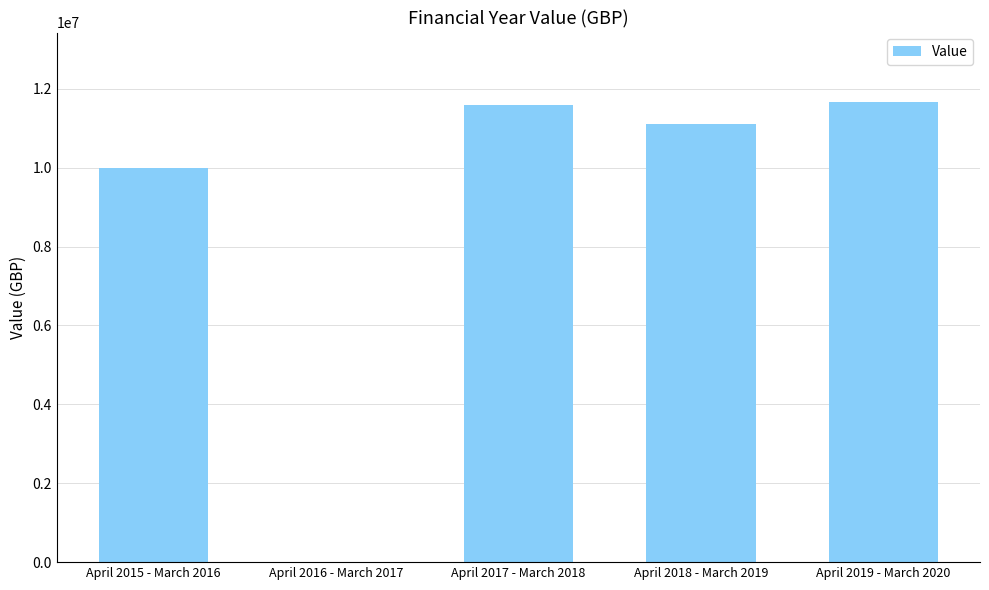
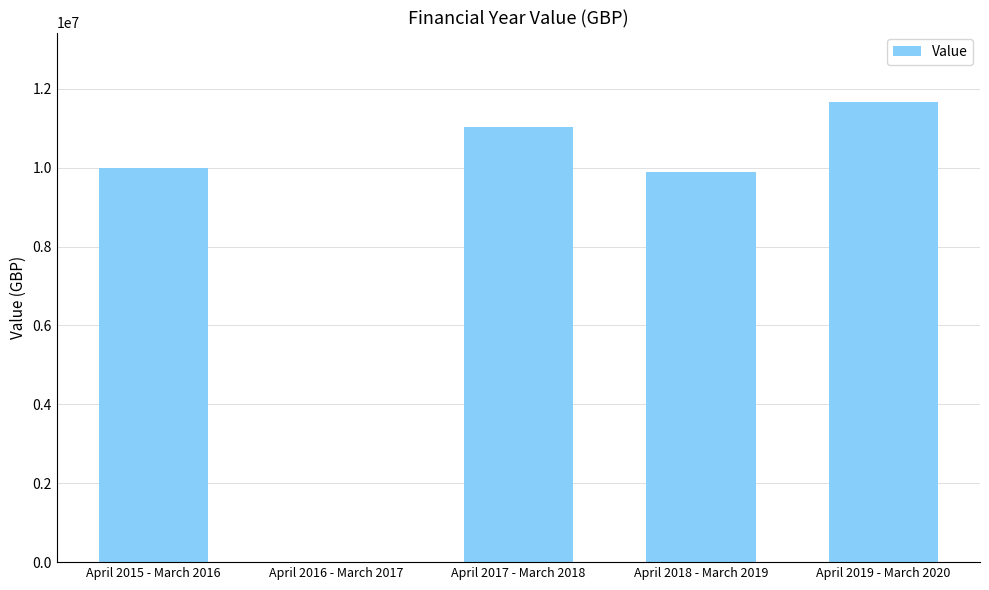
April 2017 - March 2018: 11600000 -> 11000000
April 2018 - March 2019: 11100000 -> 9900000
